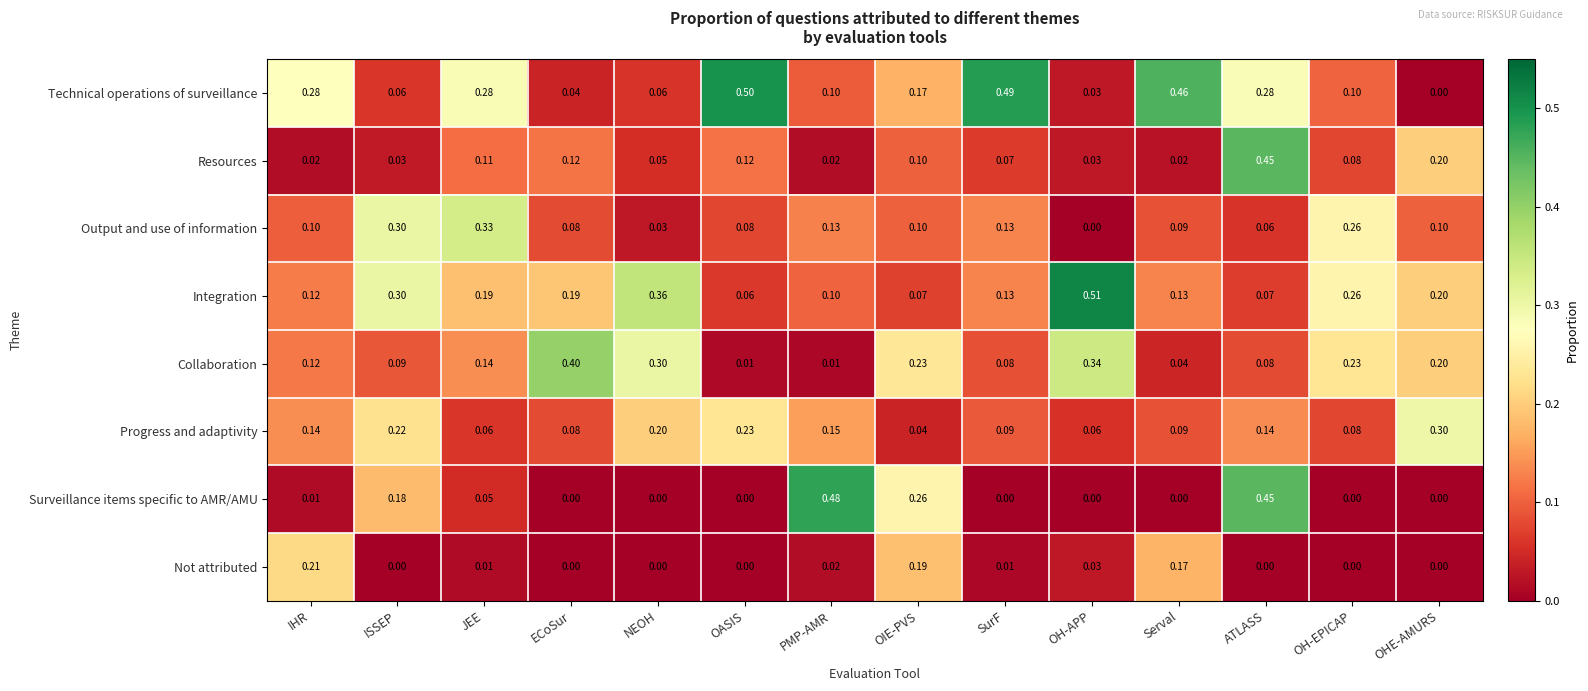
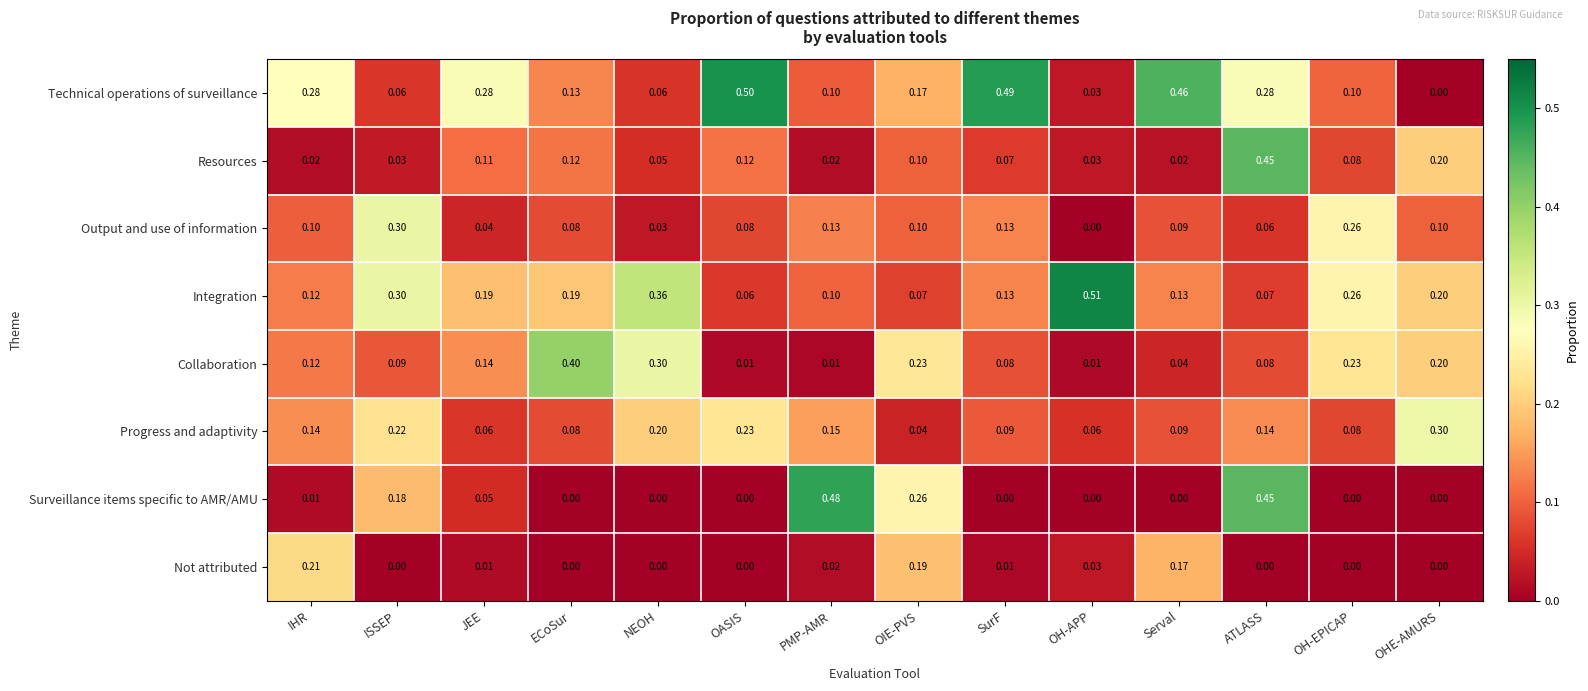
Technical operations of surveillance, ECoSur: 0.04 -> 0.13
Output and use of information, JEE: 0.33 -> 0.04
Collaboration, OH-APP: 0.34 -> 0.01
